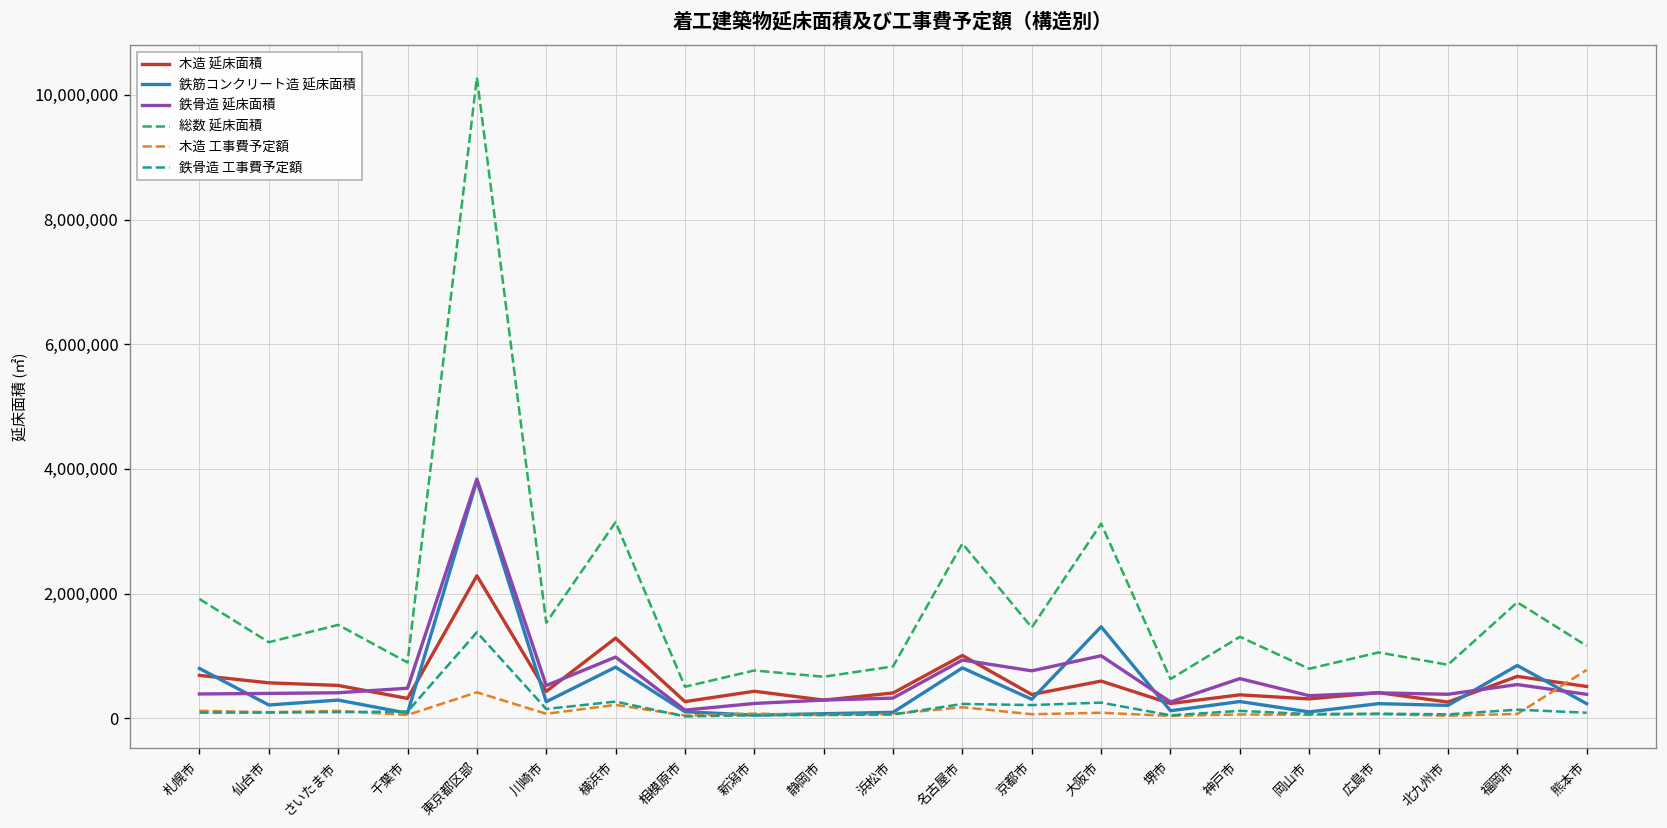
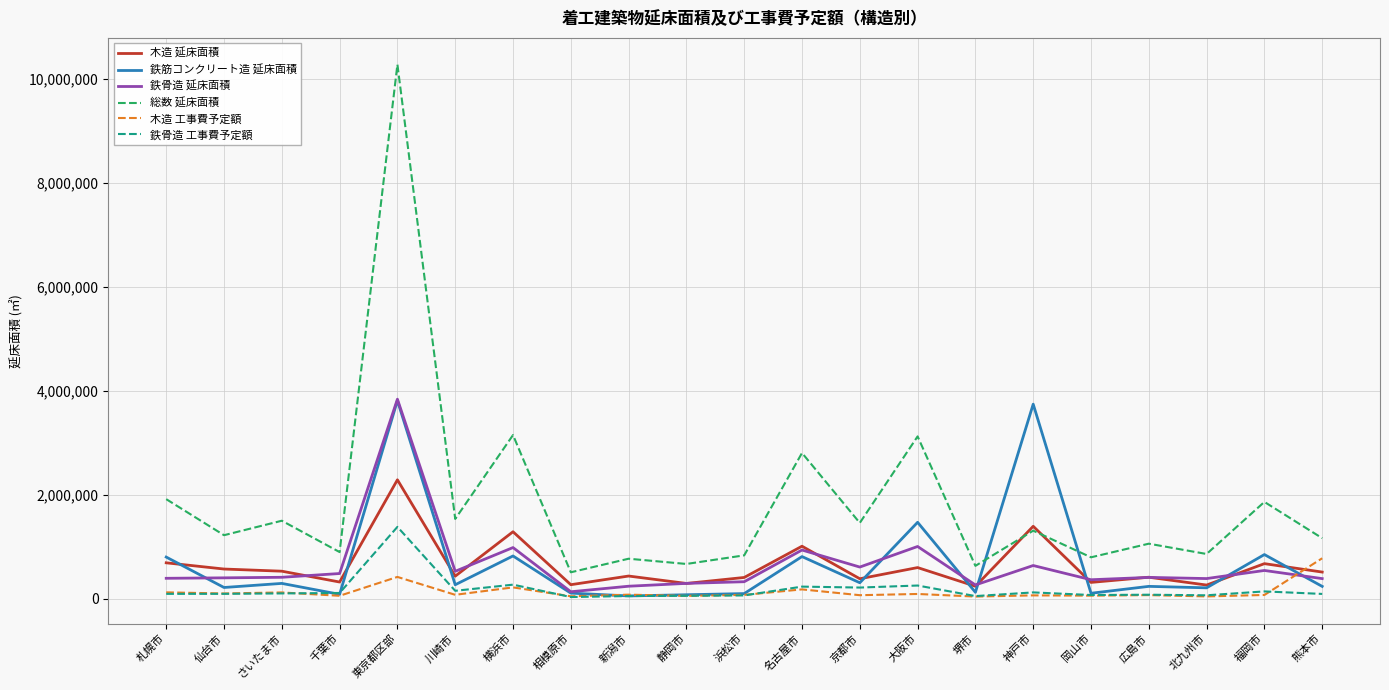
鉄骨造 延床面積, 京都市: 800,000 -> 600,000
木造 延床面積, 神戸市: 400,000 -> 1,400,000
鉄筋コンクリート造 延床面積, 神戸市: 300,000 -> 3,700,000
